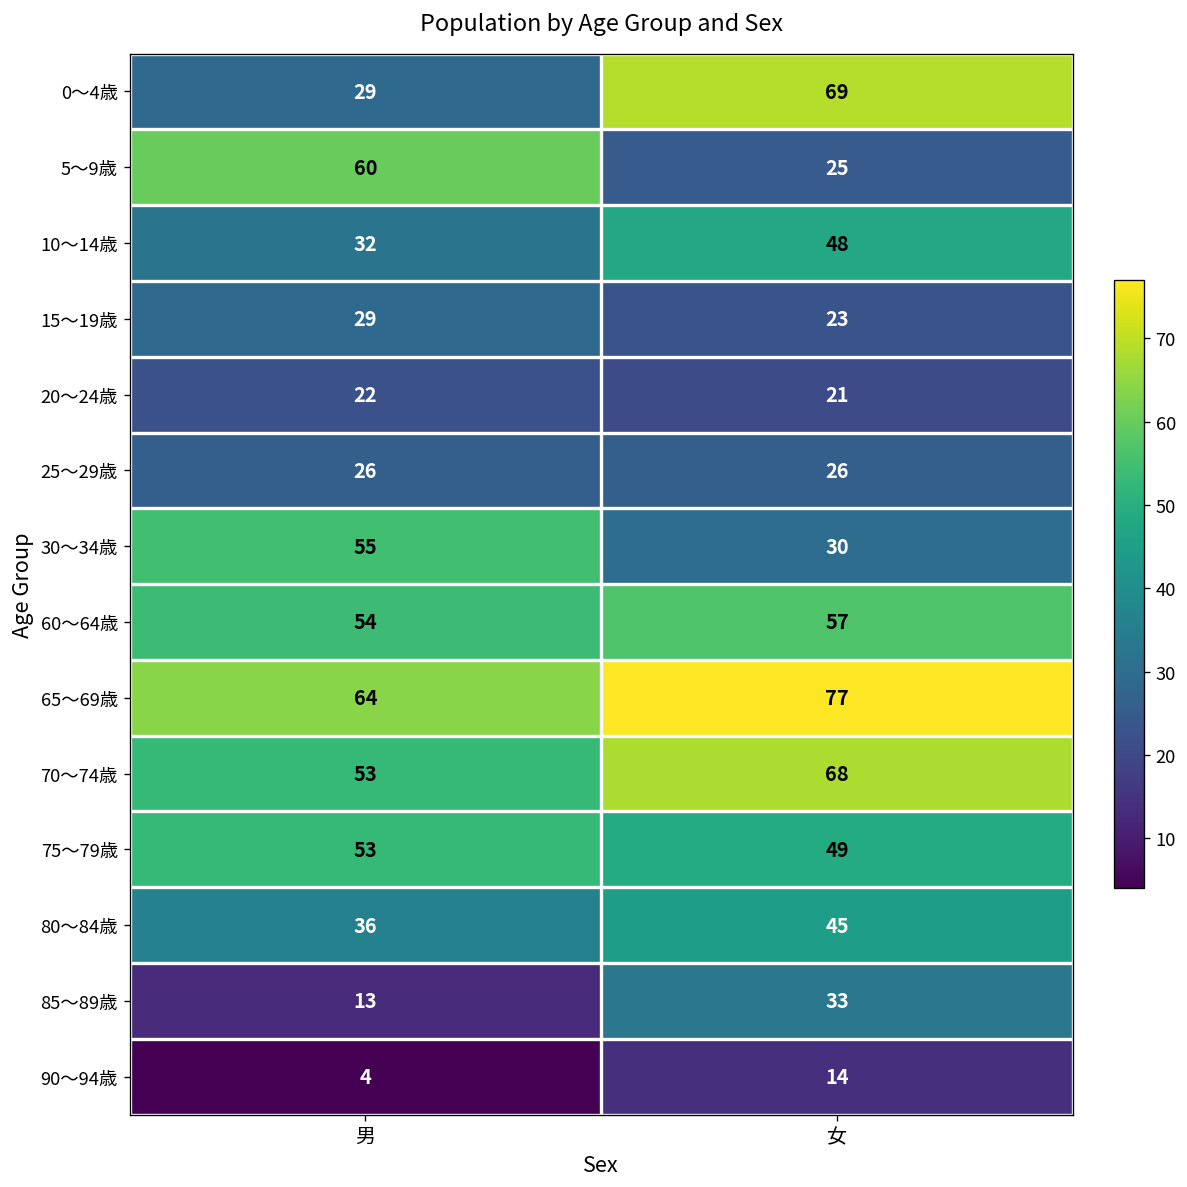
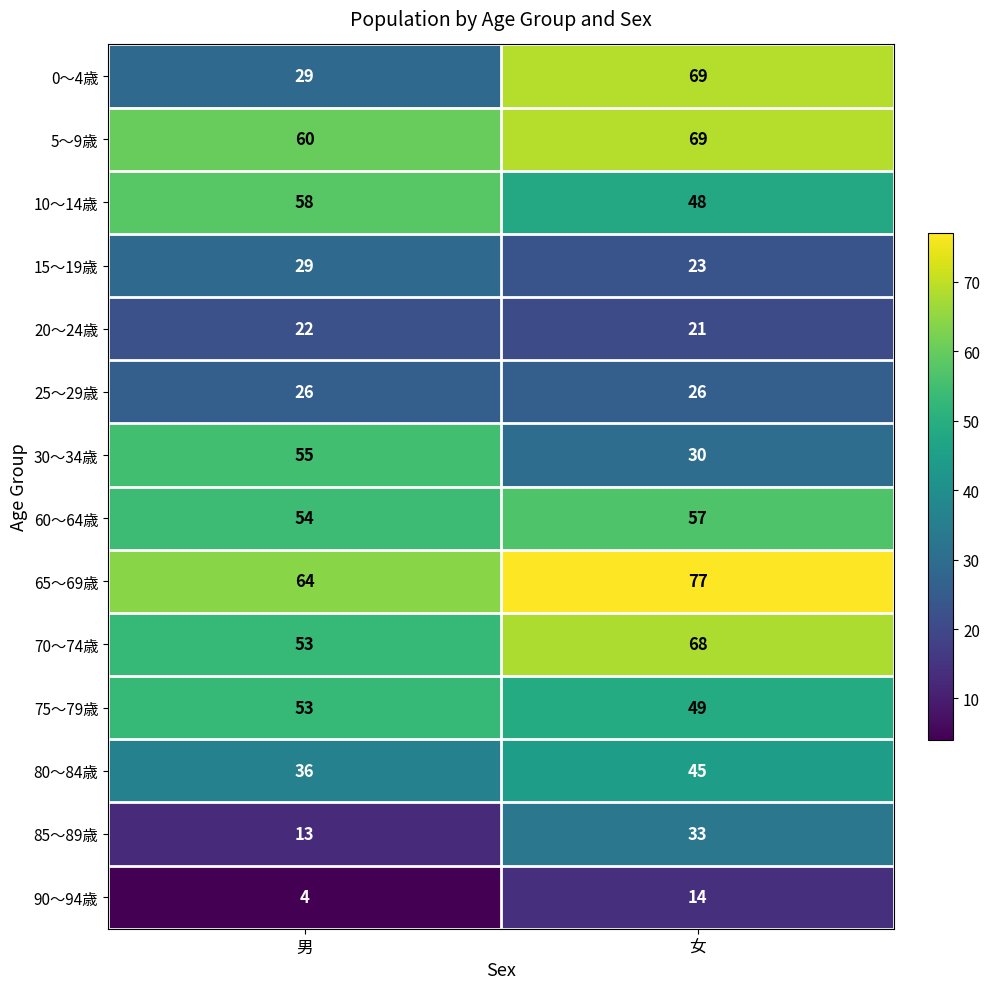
5～9歳, 女: 25 -> 69
10～14歳, 男: 32 -> 58
